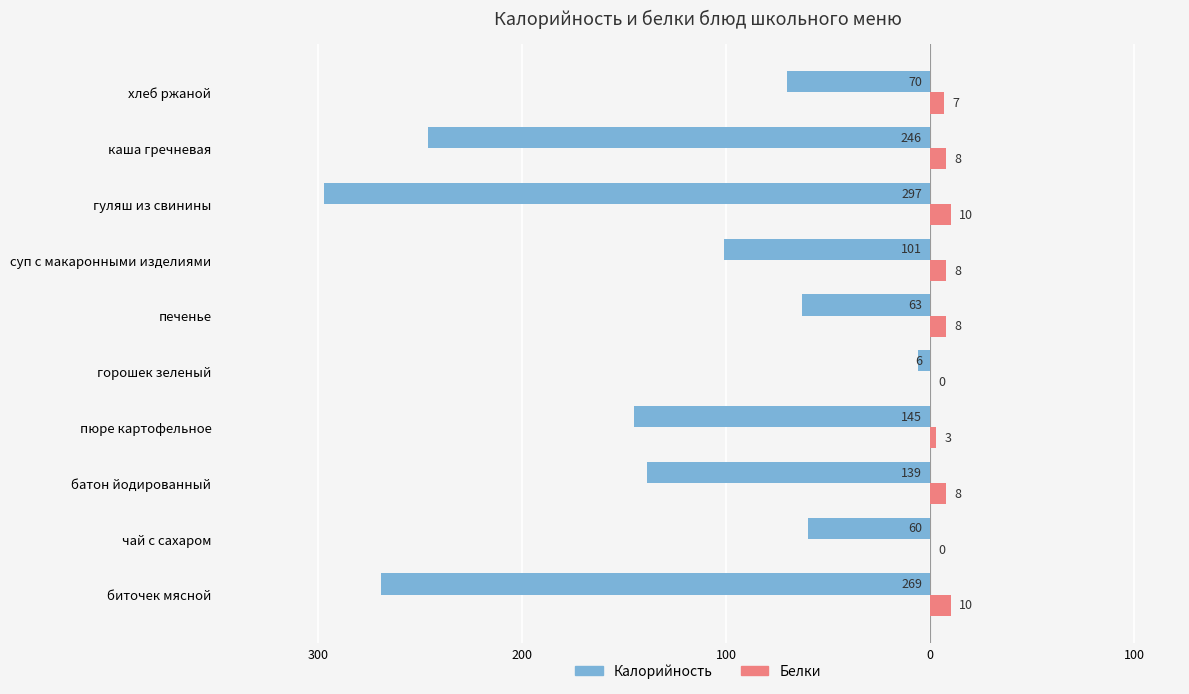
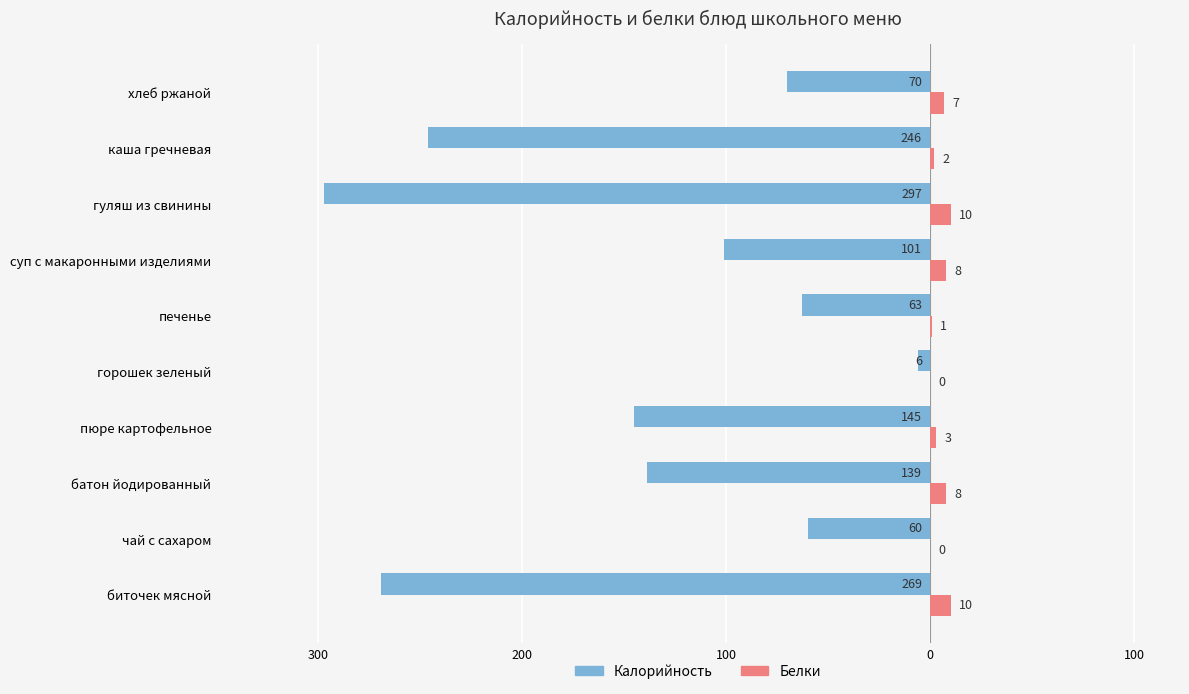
Белки, каша гречневая: 8 -> 2
Белки, печенье: 8 -> 1
